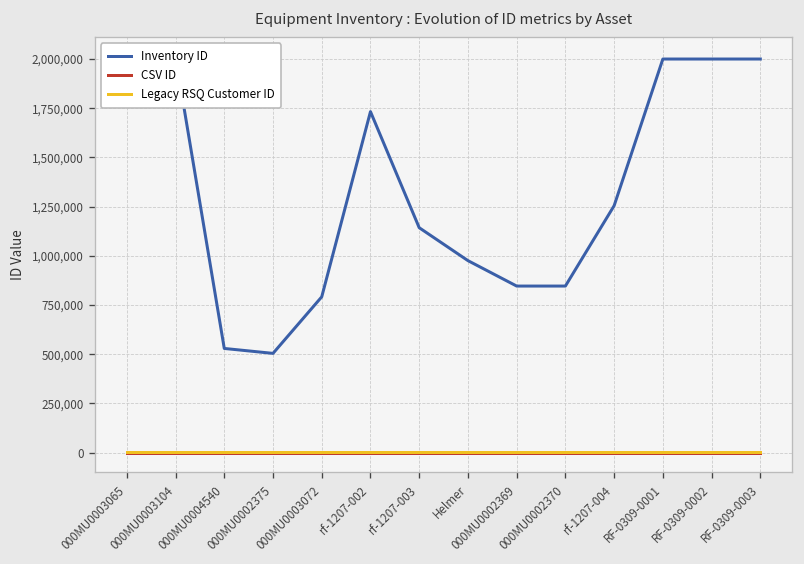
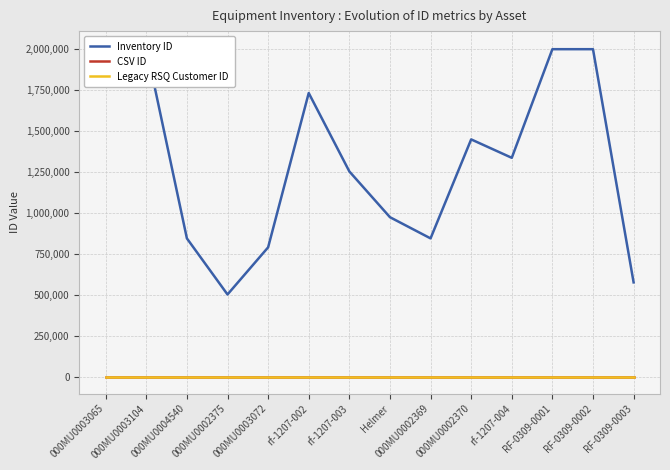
Inventory ID, 000MU0004540: 530,000 -> 850,000
Inventory ID, rf-1207-003: 1,140,000 -> 1,250,000
Inventory ID, 000MU0002370: 850,000 -> 1,450,000
Inventory ID, rf-1207-004: 1,250,000 -> 1,340,000
Inventory ID, RF-0309-0003: 2,000,000 -> 580,000
